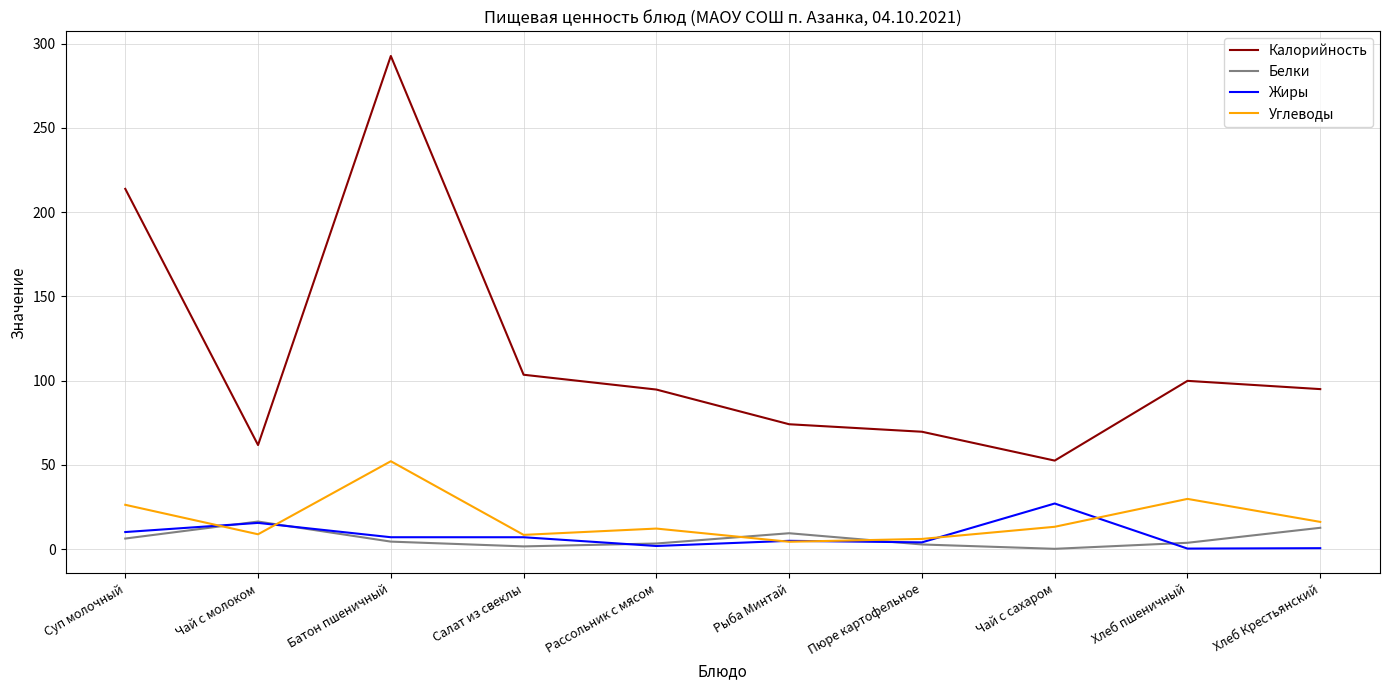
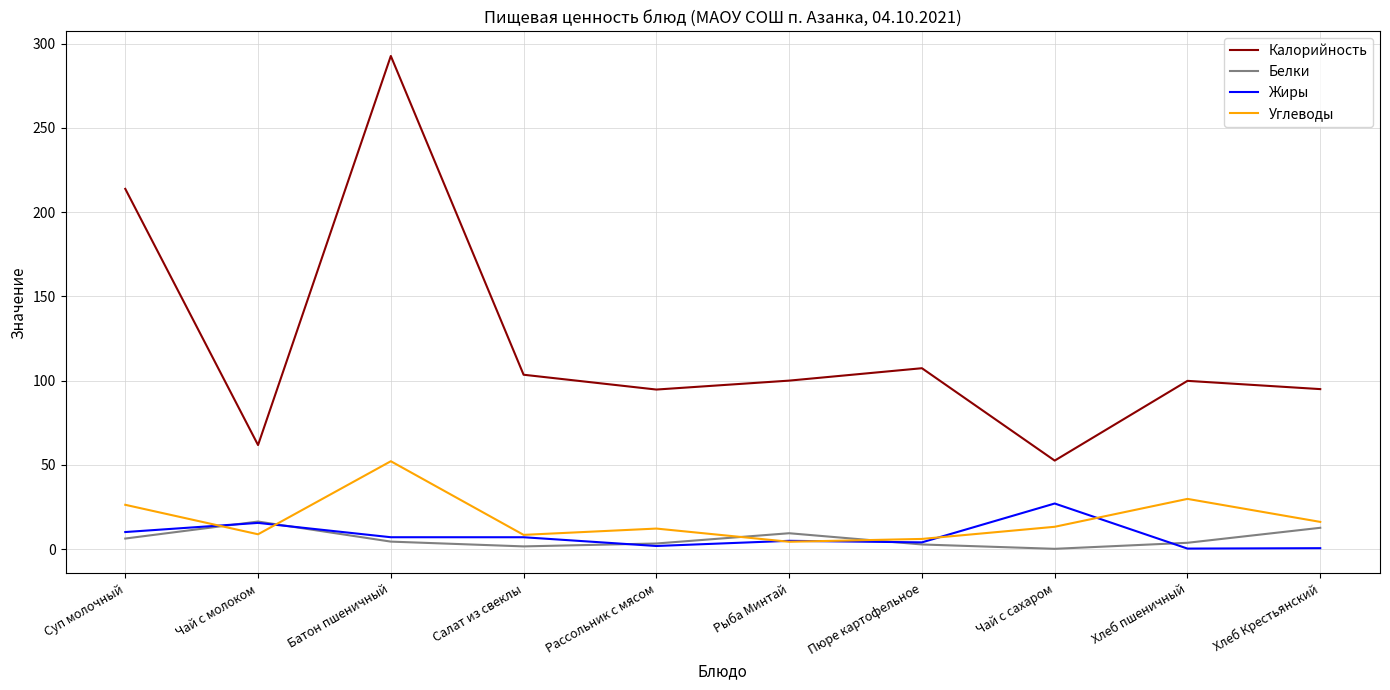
Калорийность, Рыба Минтай: 74 -> 100
Калорийность, Пюре картофельное: 70 -> 107
